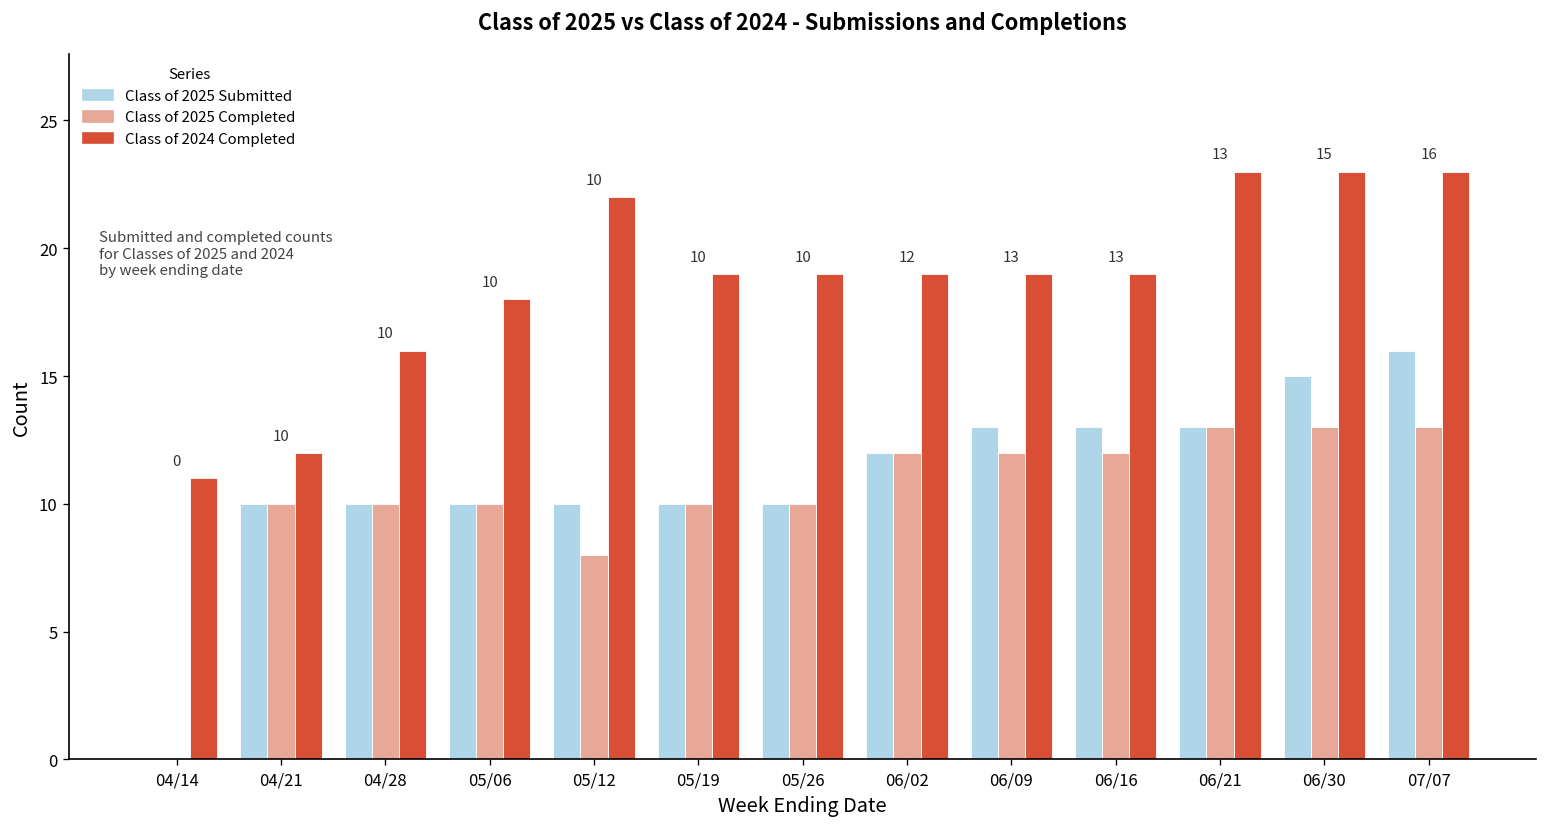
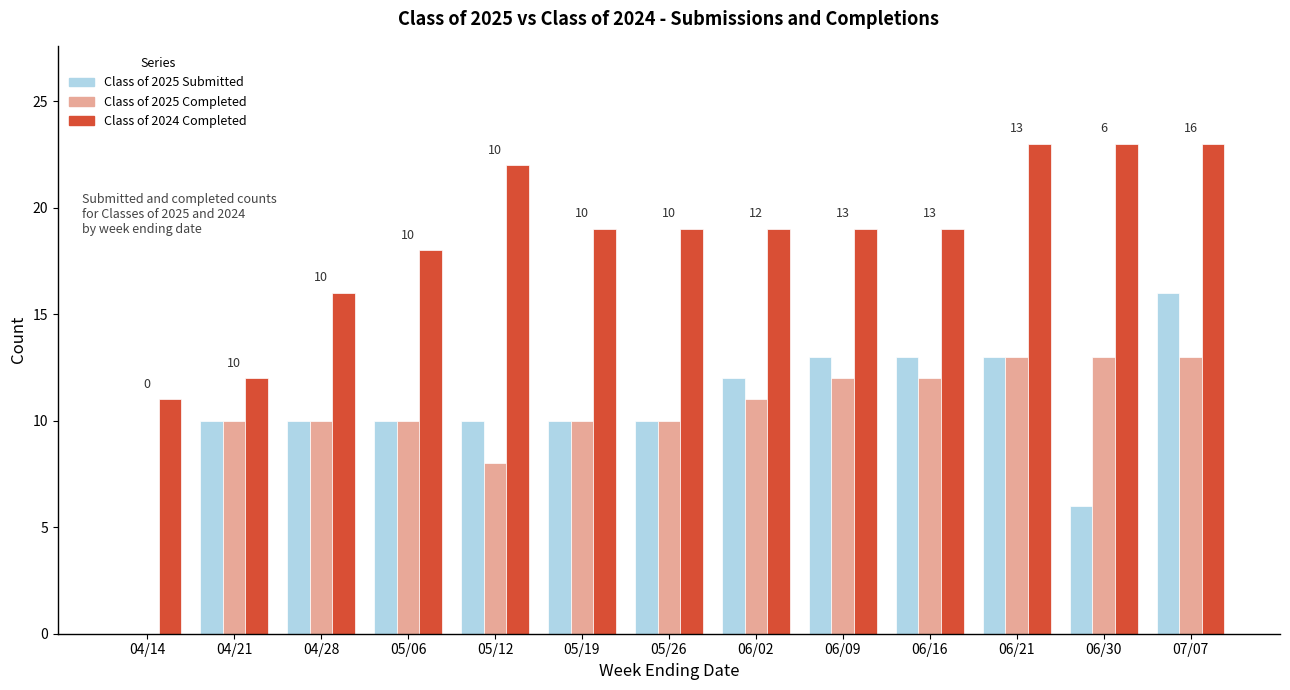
Class of 2025 Completed, 06/02: 12 -> 11
Class of 2025 Submitted, 06/30: 15 -> 6
